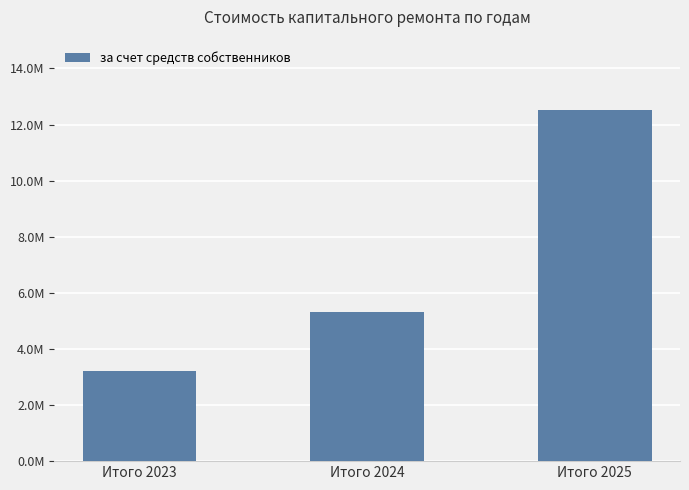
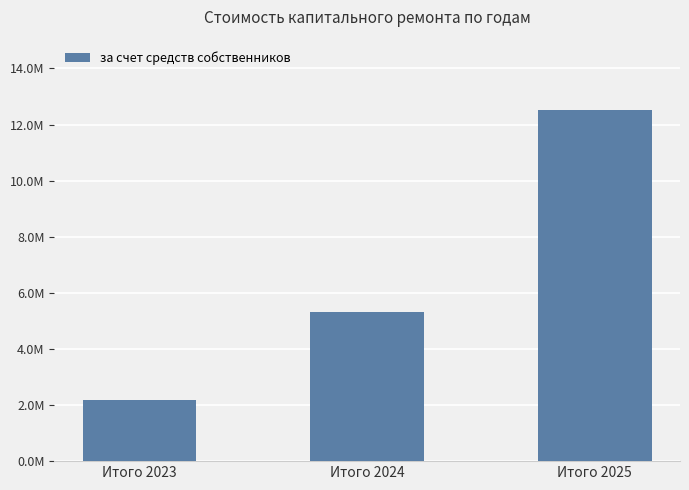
Итого 2023: 3200000 -> 2200000
